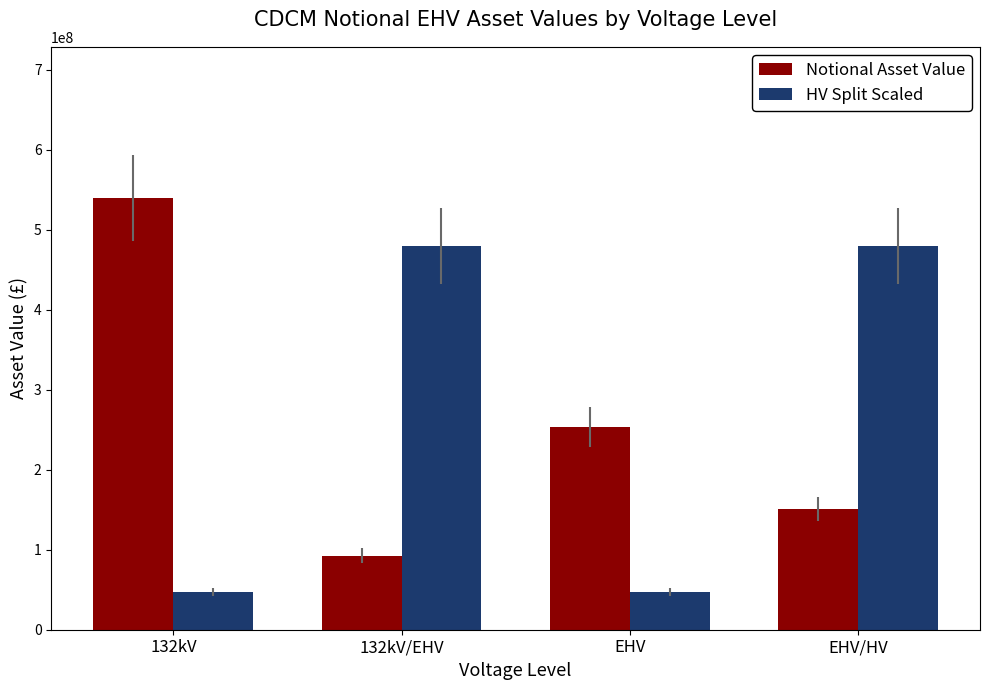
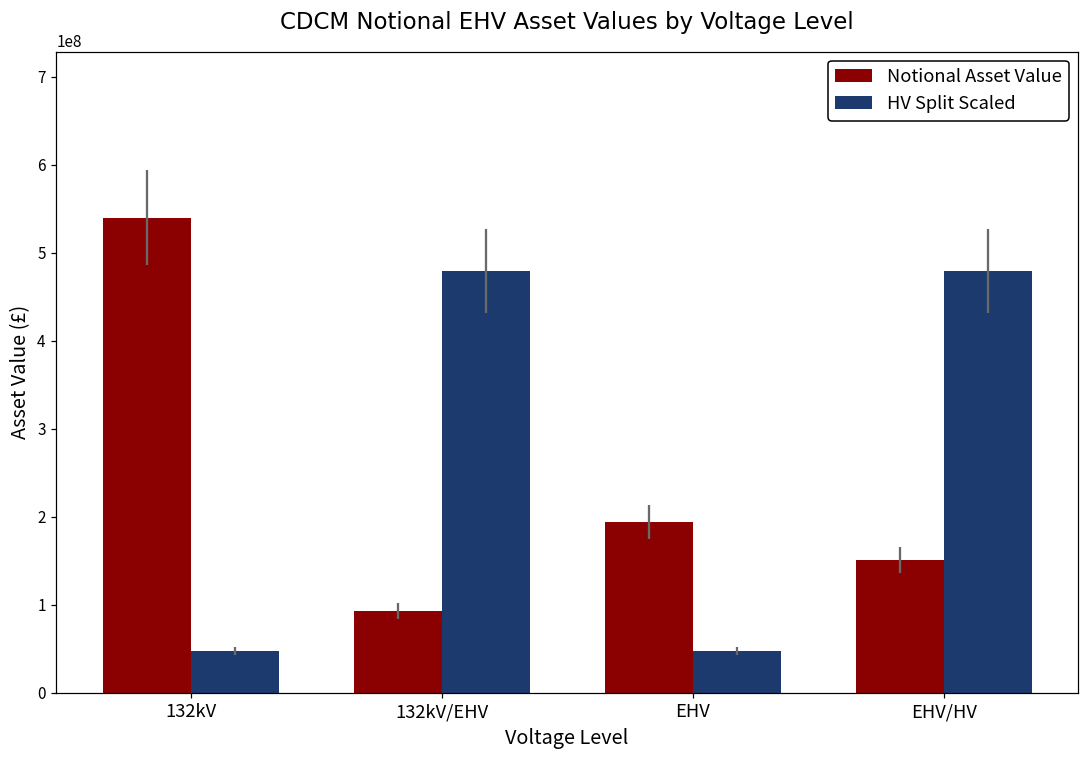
Notional Asset Value, EHV: 250000000 -> 190000000
